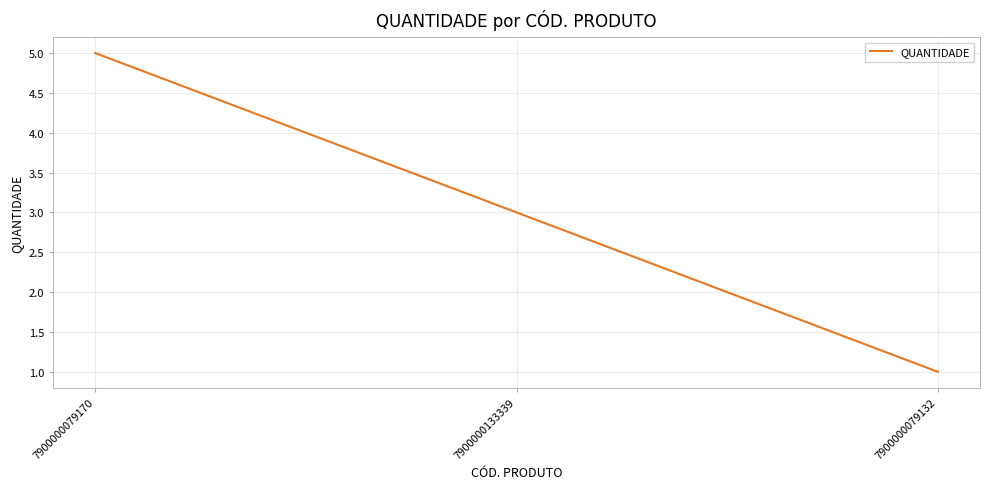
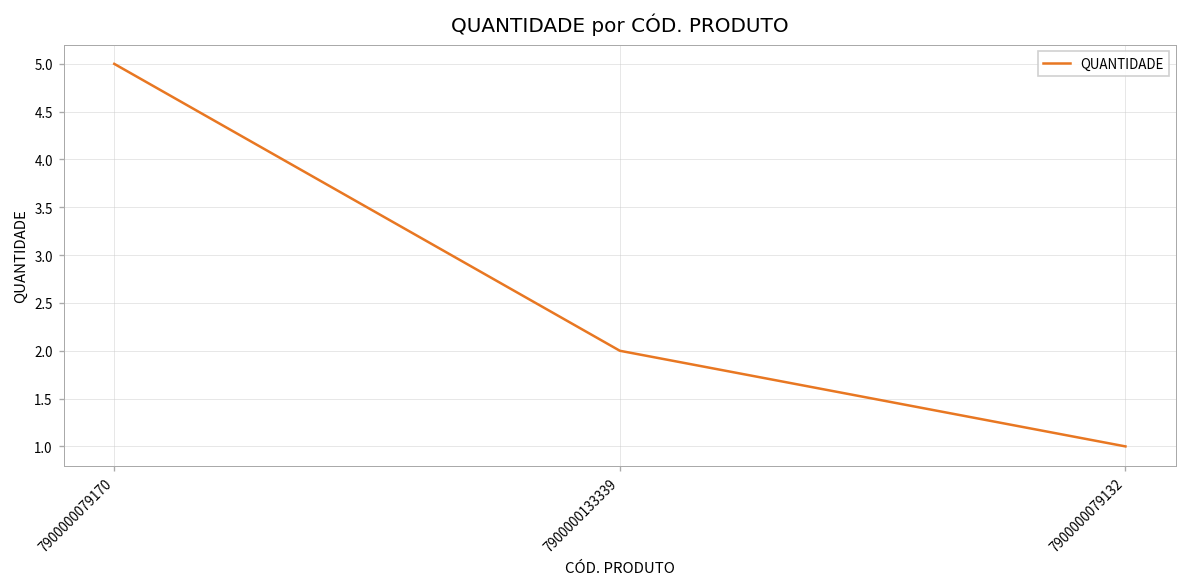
7900000133339: 3 -> 2
